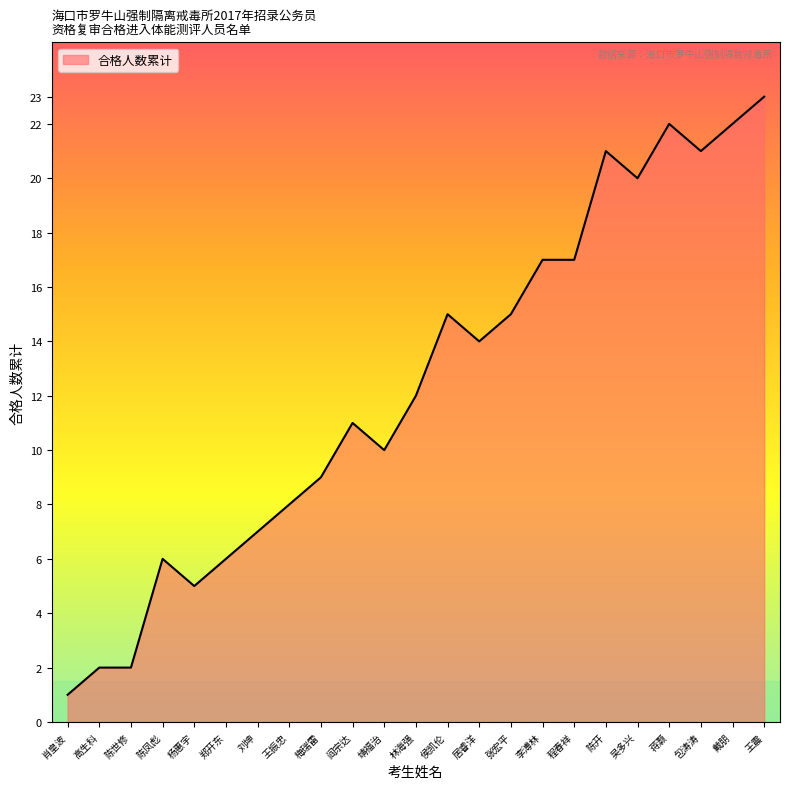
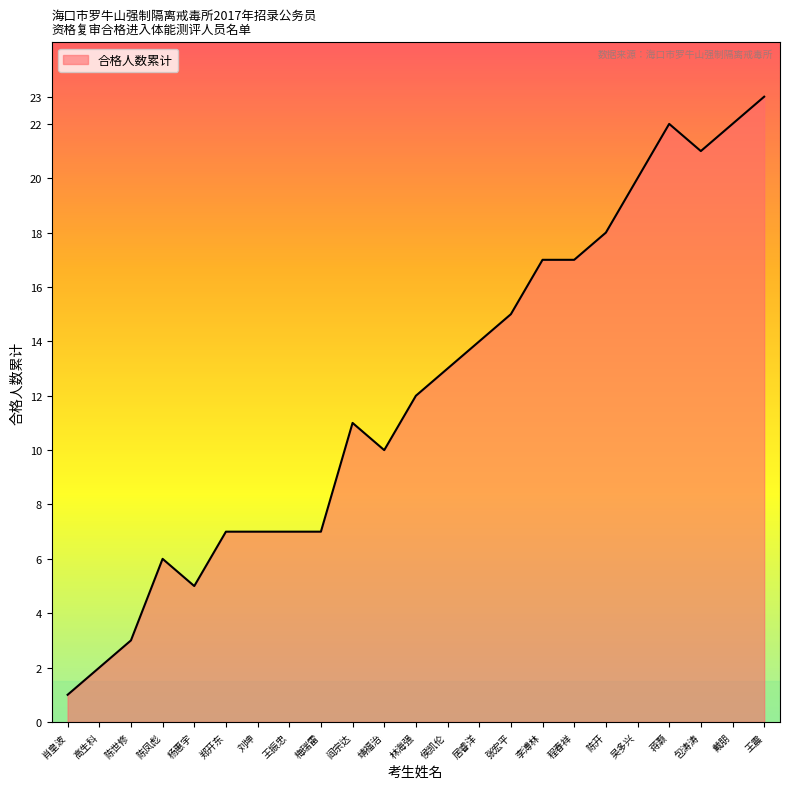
陈世修: 2 -> 3
郑开东: 6 -> 7
王振忠: 8 -> 7
梅瑞雷: 9 -> 7
侯凯伦: 15 -> 13
陈开: 21 -> 18
